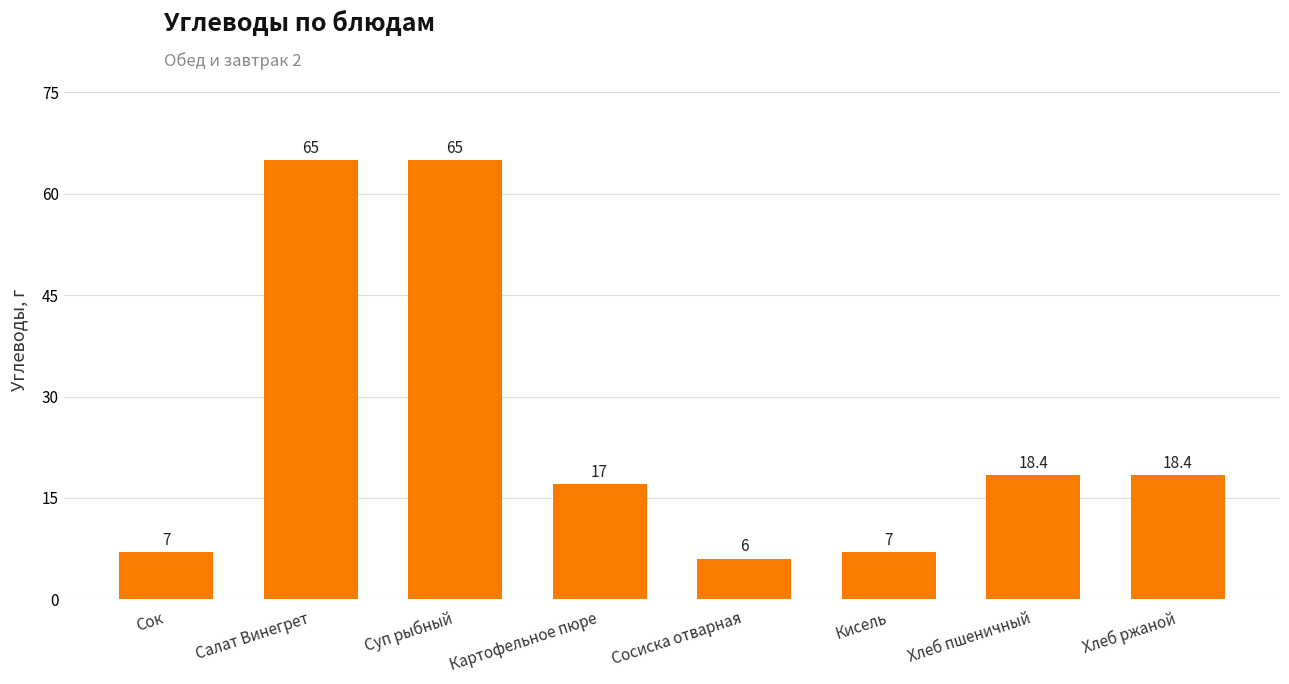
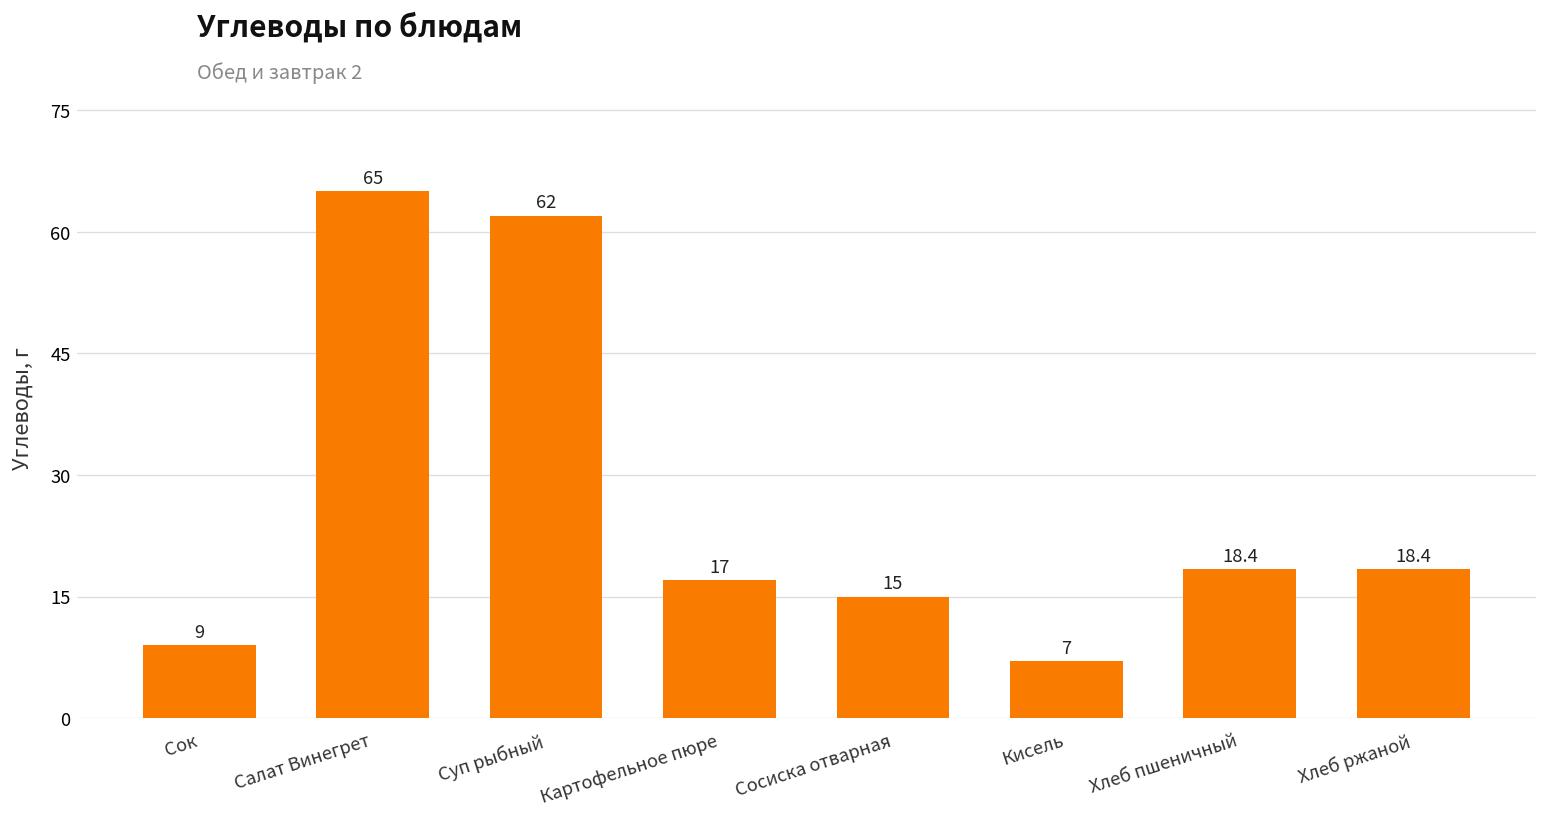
Сок: 7 -> 9
Суп рыбный: 65 -> 62
Сосиска отварная: 6 -> 15
